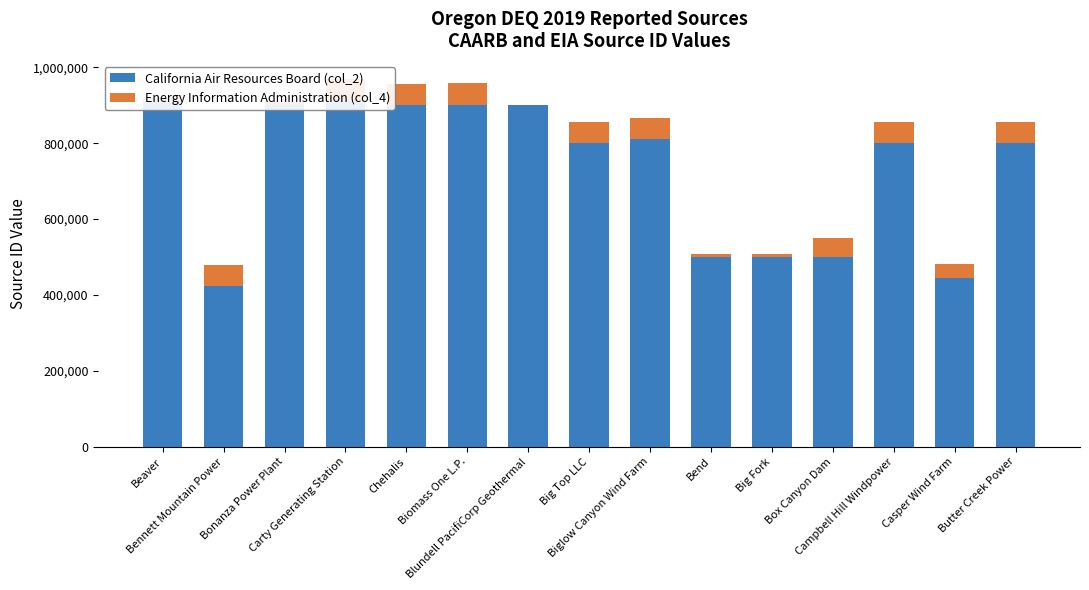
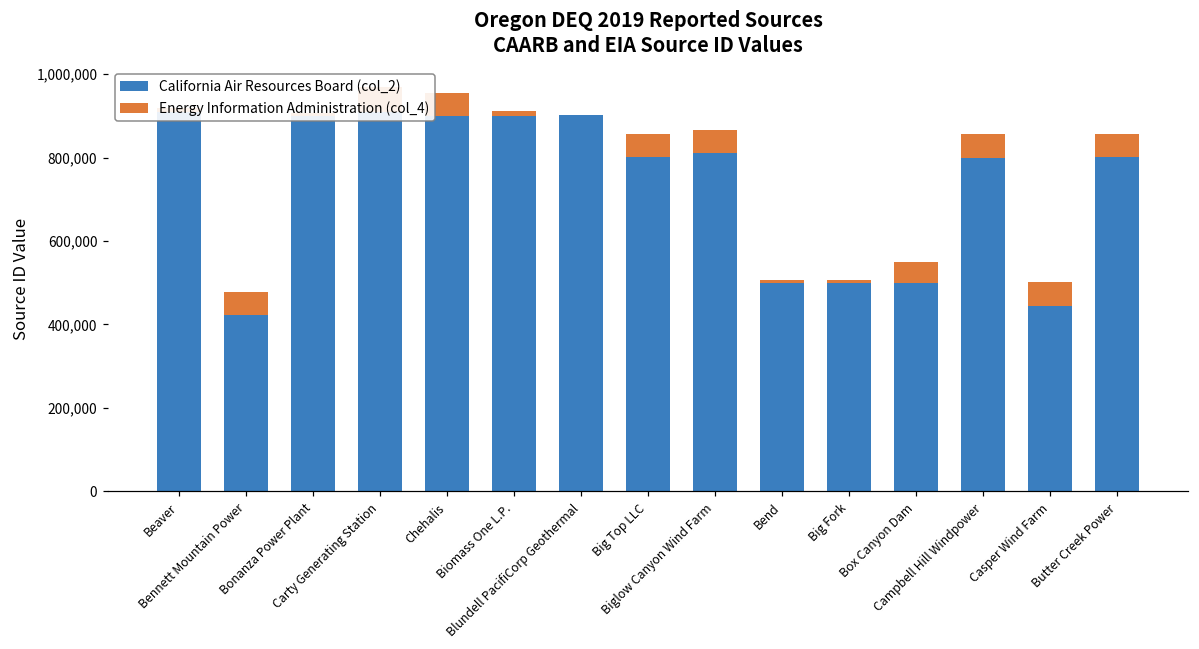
Energy Information Administration (col_4), Biomass One L.P.: 60,000 -> 10,000
Energy Information Administration (col_4), Casper Wind Farm: 40,000 -> 60,000
